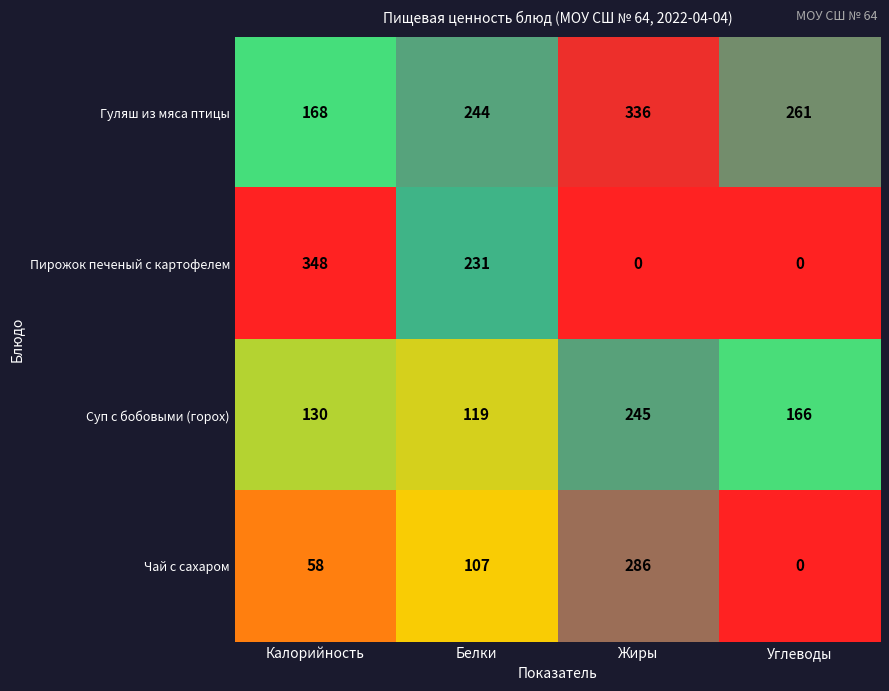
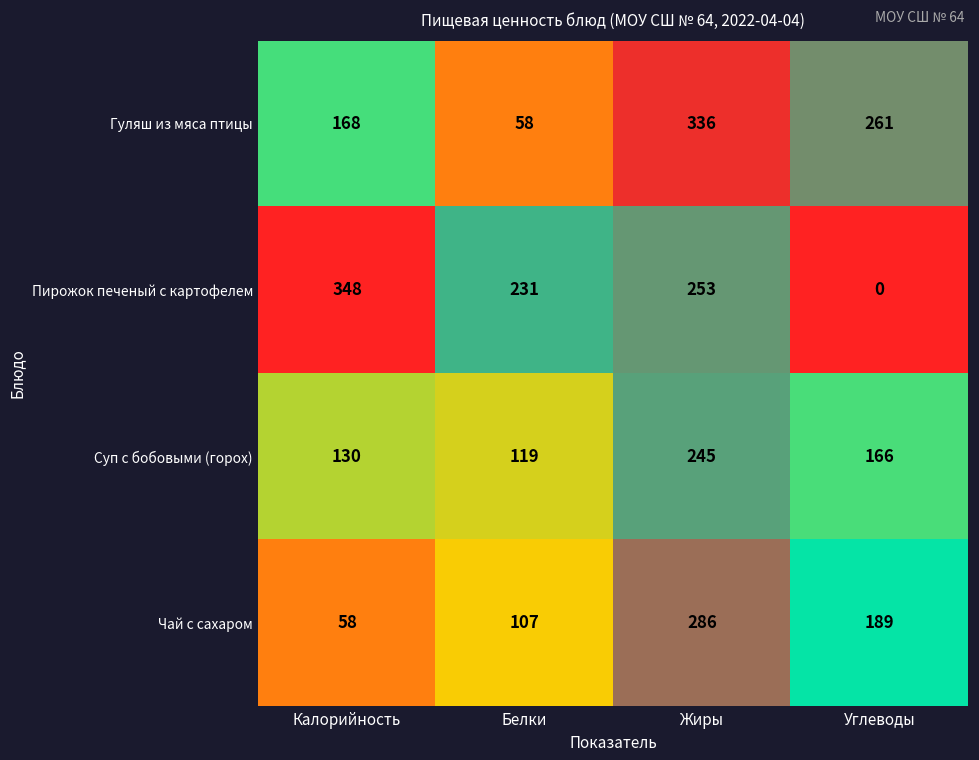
Гуляш из мяса птицы, Белки: 244 -> 58
Пирожок печеный с картофелем, Жиры: 0 -> 253
Чай с сахаром, Углеводы: 0 -> 189
